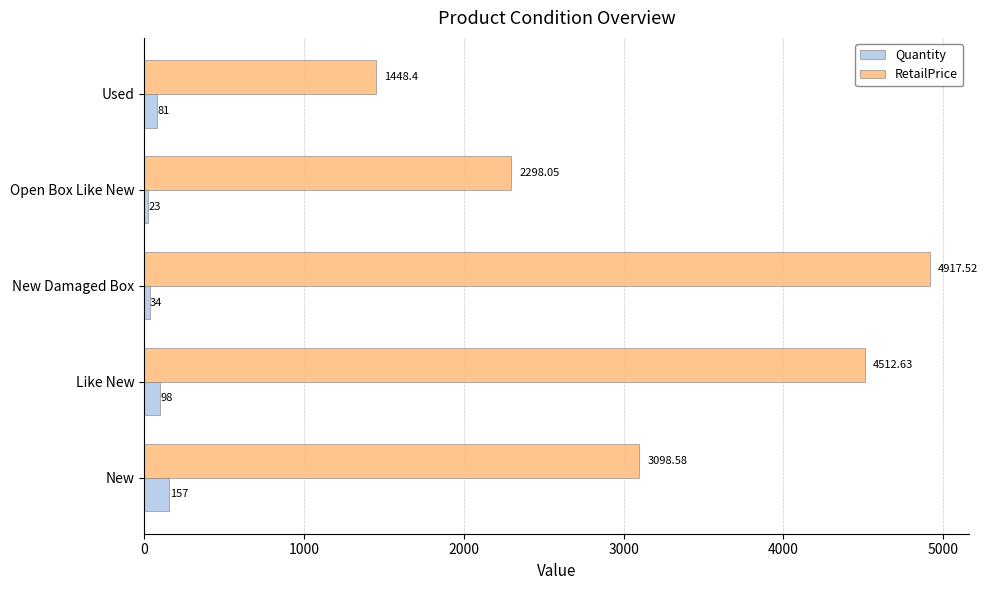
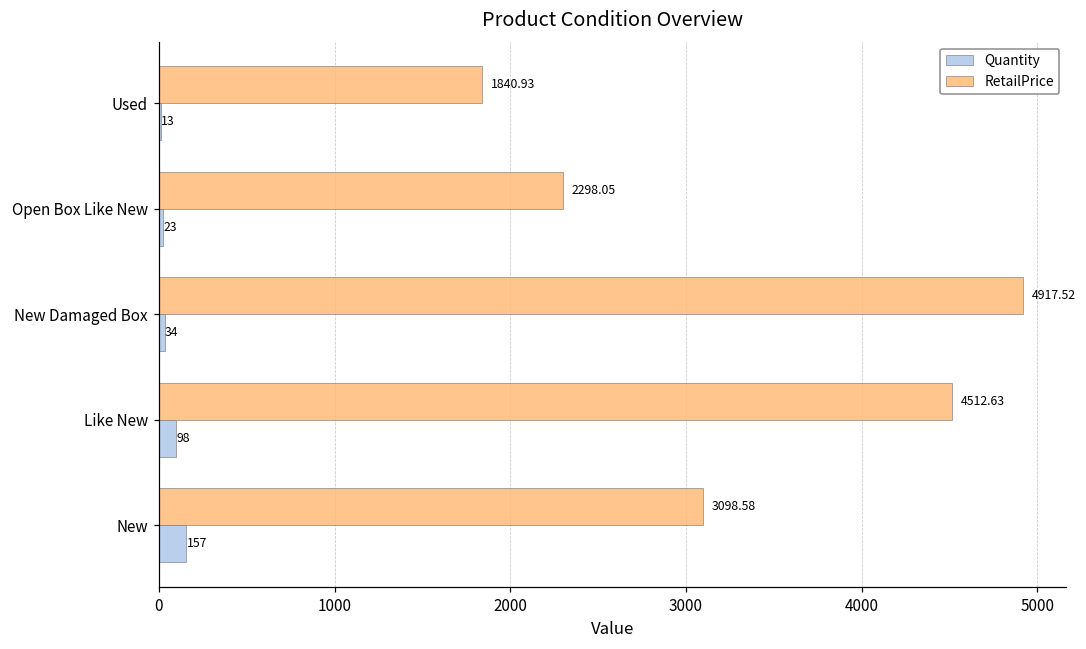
RetailPrice, Used: 1448.4 -> 1840.93
Quantity, Used: 81 -> 13
